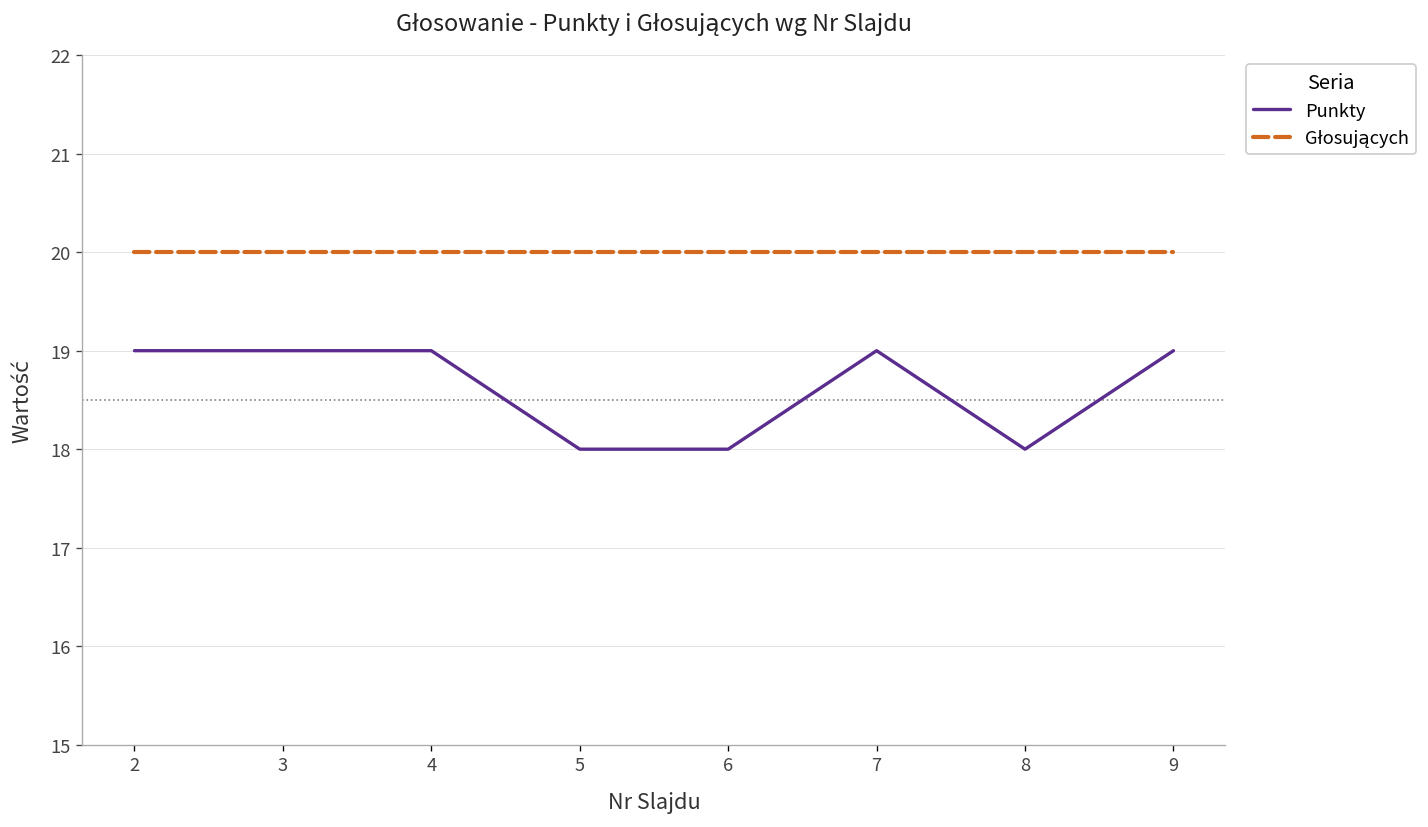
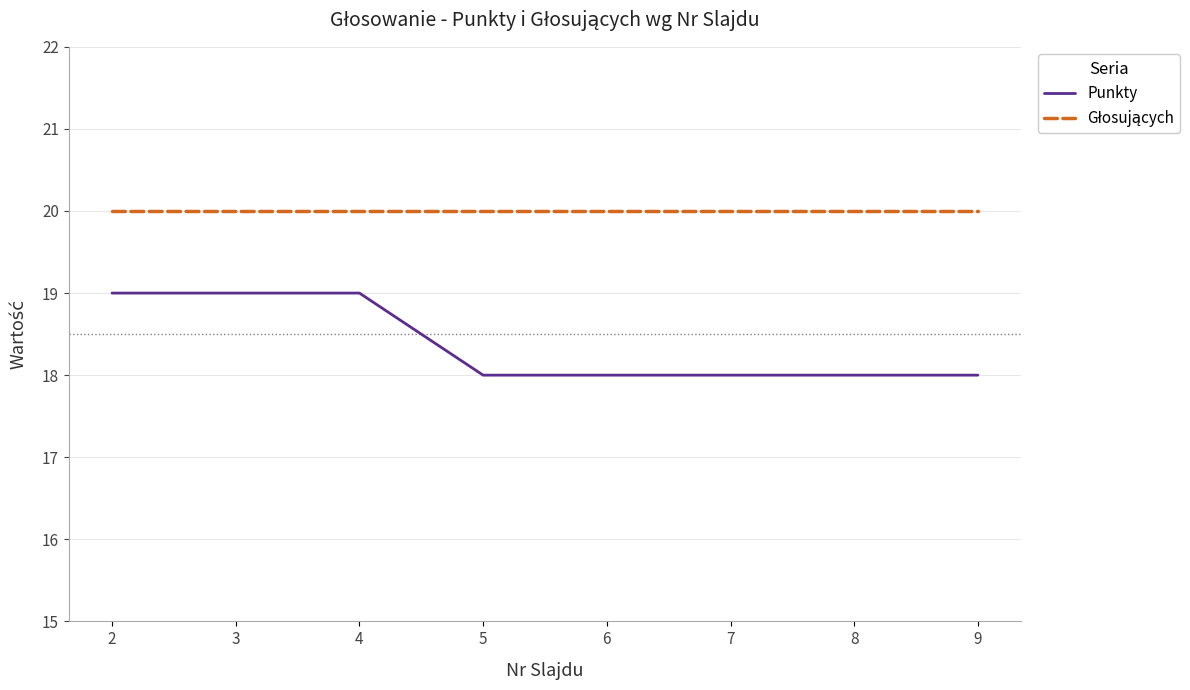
Punkty, 7: 19 -> 18
Punkty, 9: 19 -> 18
